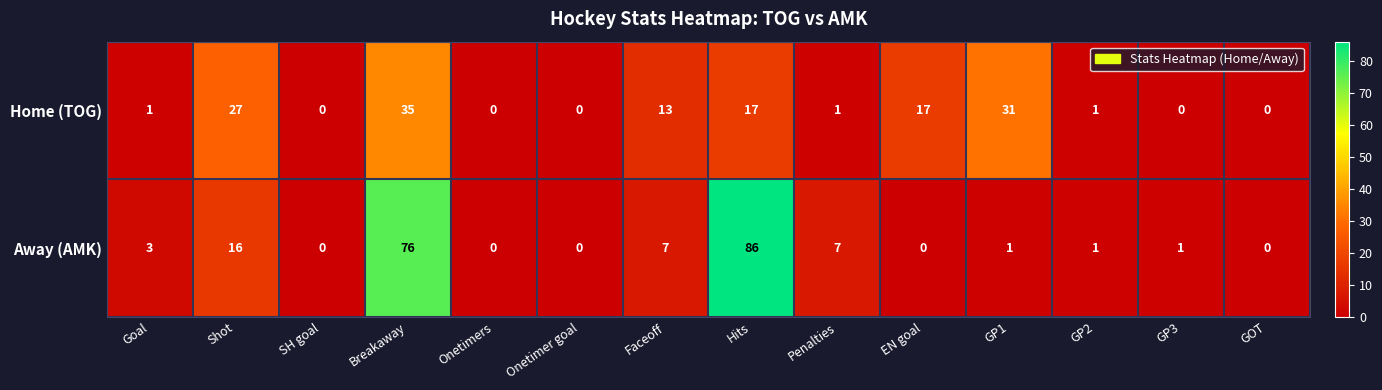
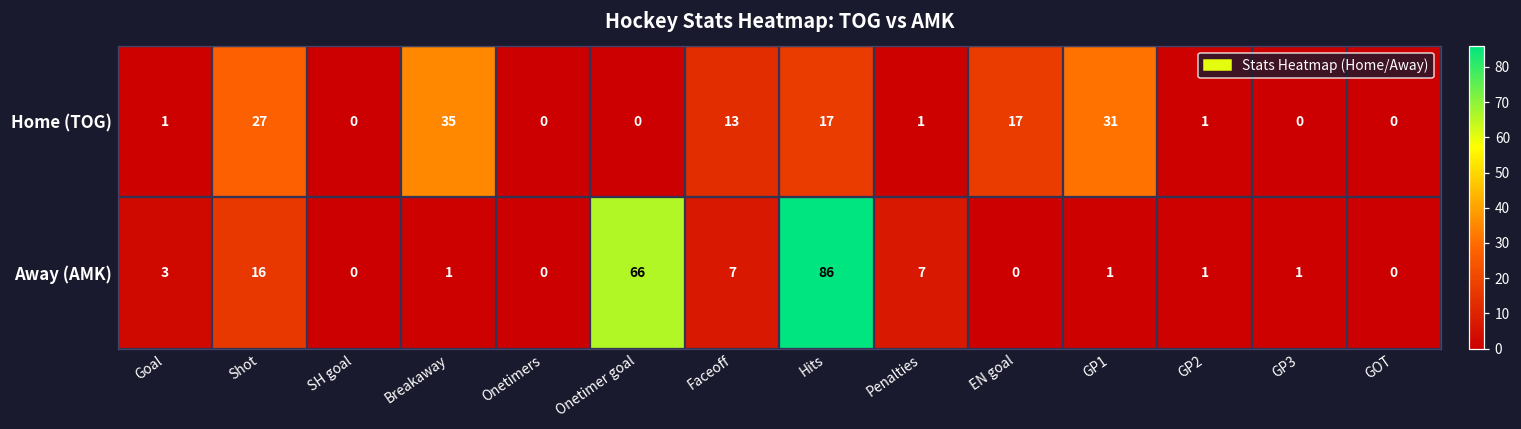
Away (AMK), Breakaway: 76 -> 1
Away (AMK), Onetimer goal: 0 -> 66
